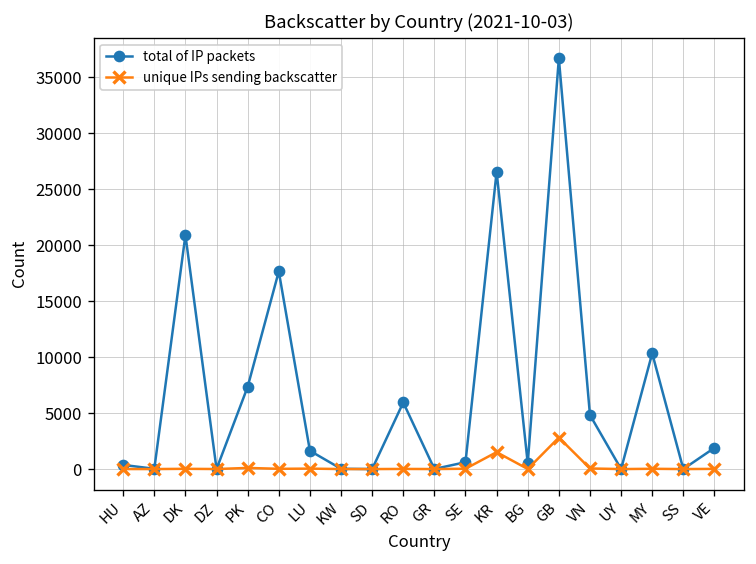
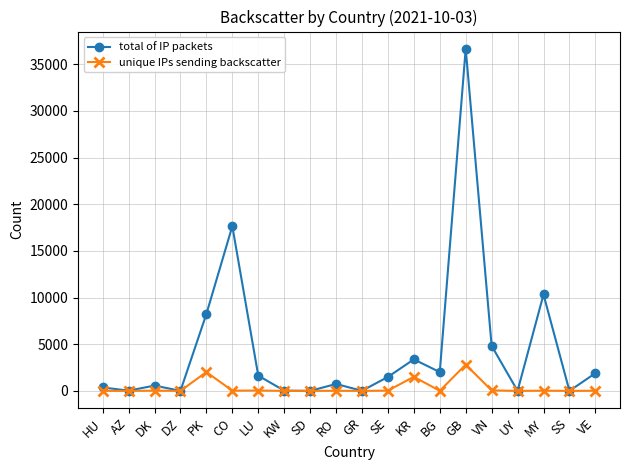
total of IP packets, DK: 21000 -> 1000
total of IP packets, PK: 7000 -> 8000
unique IPs sending backscatter, PK: 0 -> 2000
total of IP packets, RO: 6000 -> 1000
total of IP packets, SE: 600 -> 1500
total of IP packets, KR: 27000 -> 3000
total of IP packets, BG: 1000 -> 2000
